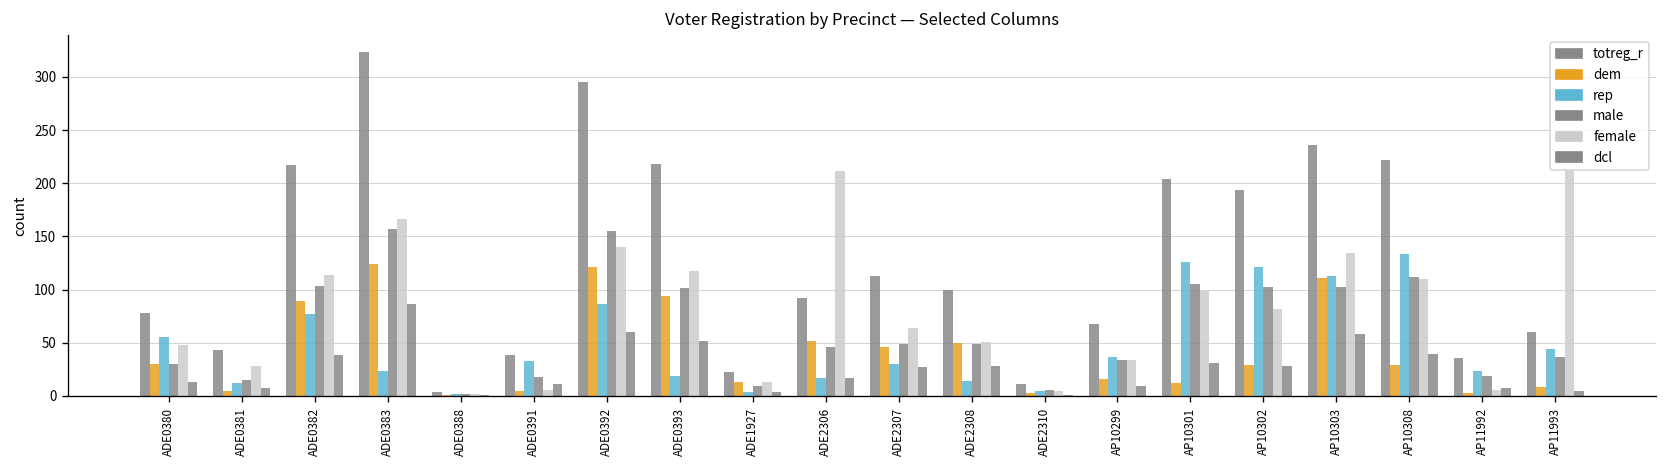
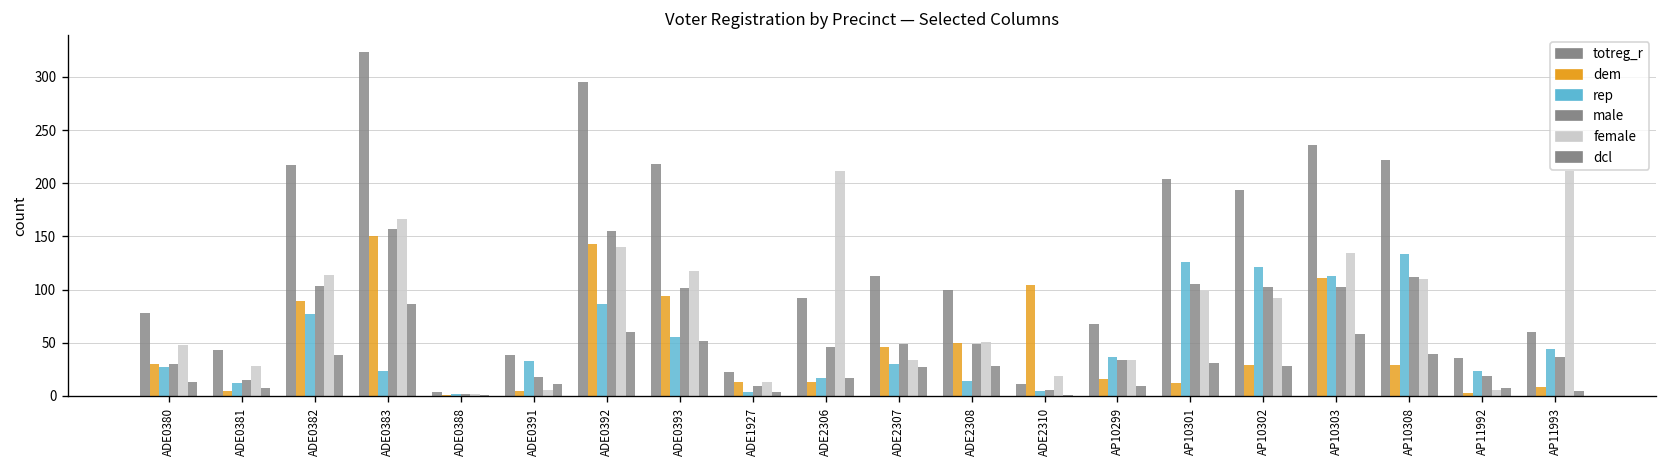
rep, ADE0380: 60 -> 30
dem, ADE0383: 120 -> 150
dem, ADE0392: 120 -> 140
rep, ADE0393: 20 -> 60
dem, ADE2306: 50 -> 10
female, ADE2307: 60 -> 30
dem, ADE2310: 0 -> 100
female, ADE2310: 10 -> 20
female, AP10302: 80 -> 90
